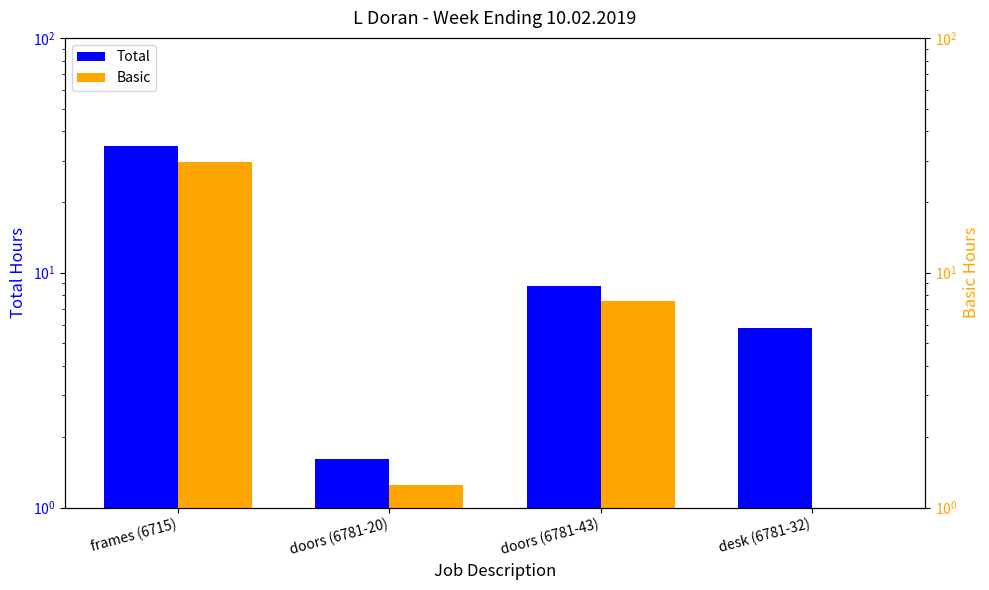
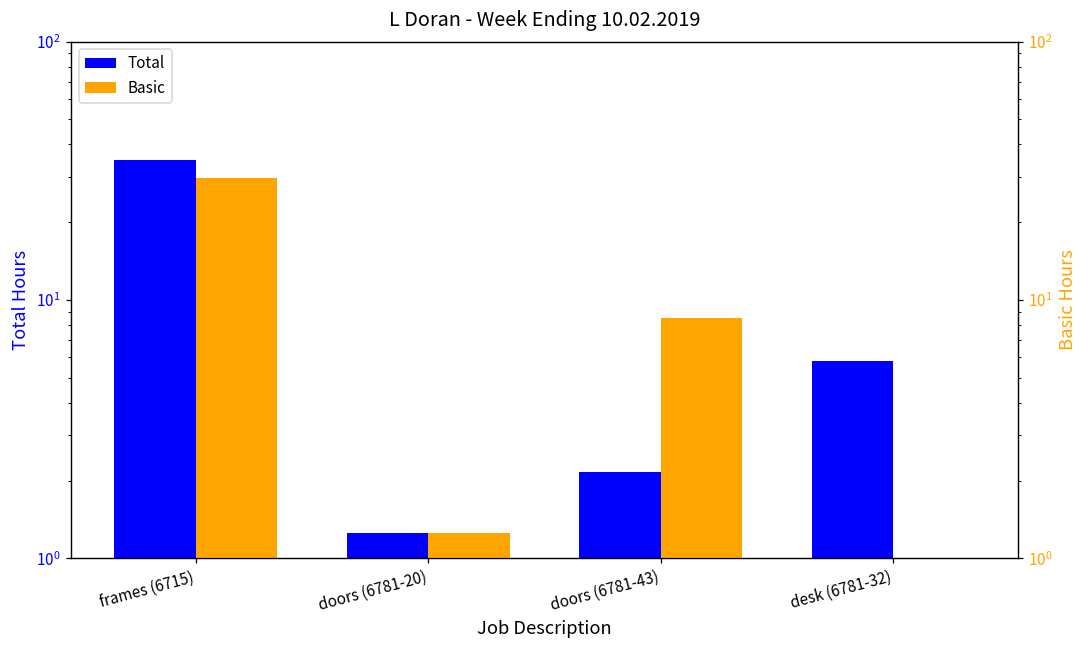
Total, doors (6781-20): 1.6 -> 1.3
Total, doors (6781-43): 8.8 -> 2.2
Basic, doors (6781-43): 7.6 -> 8.5
